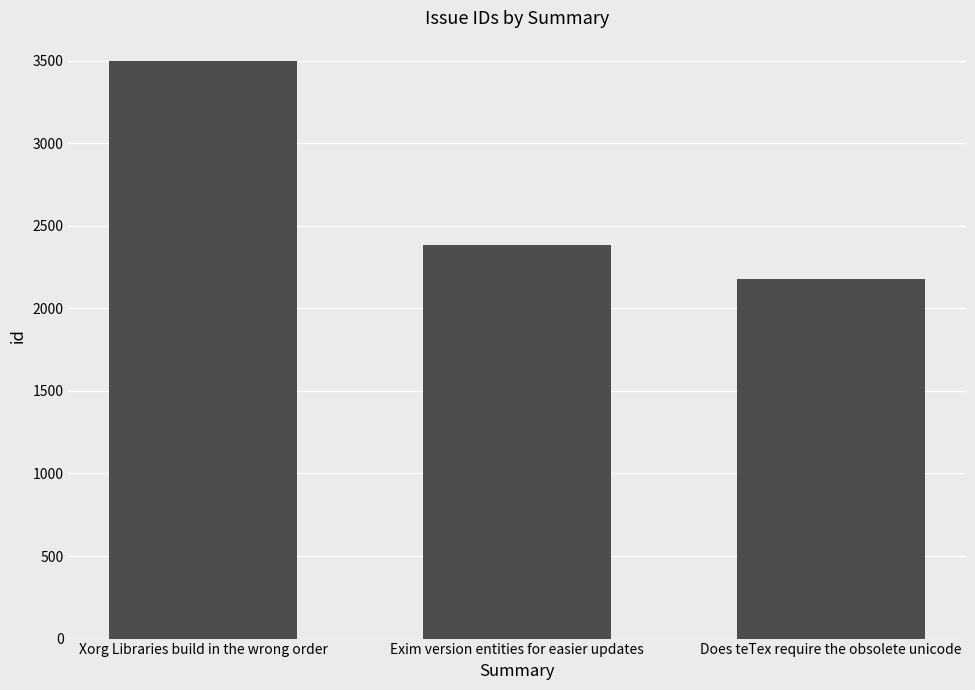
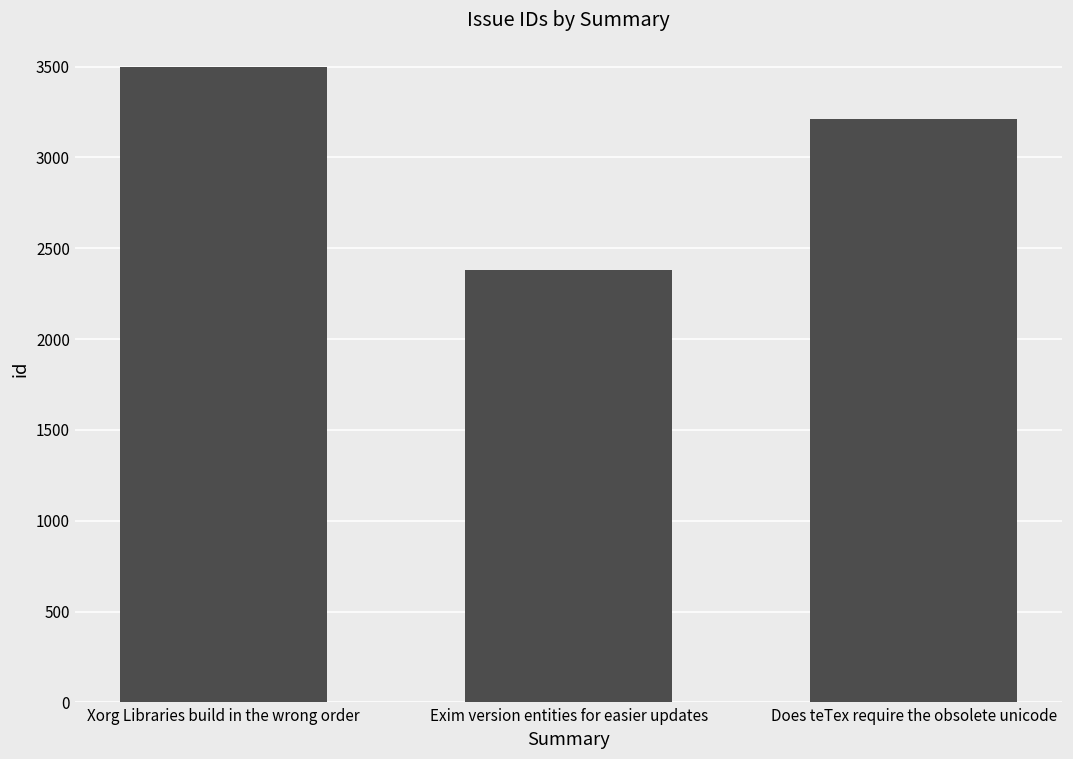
Does teTex require the obsolete unicode: 2180 -> 3210
